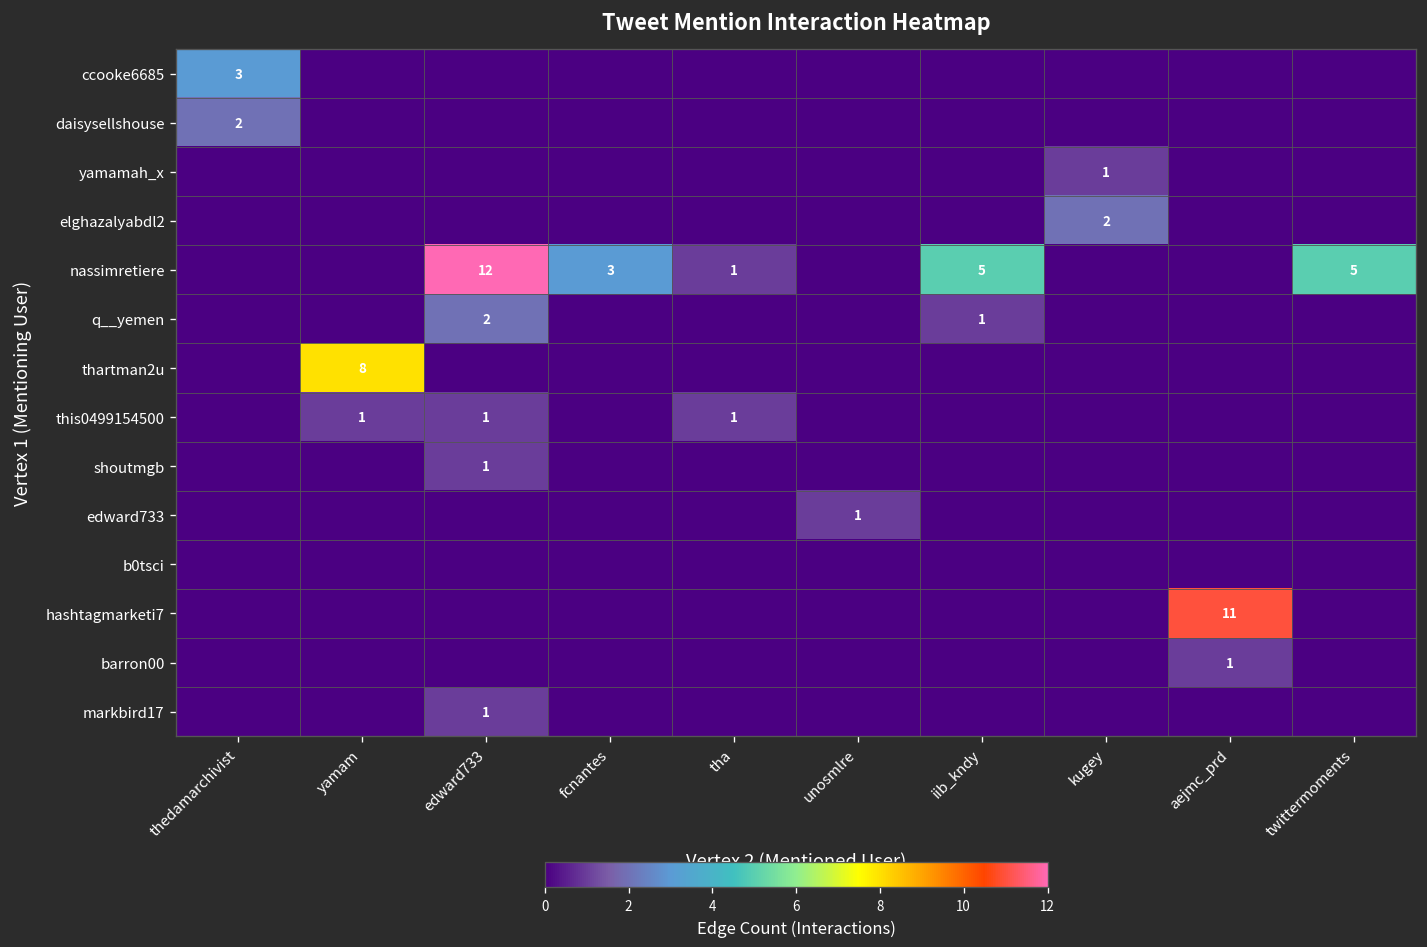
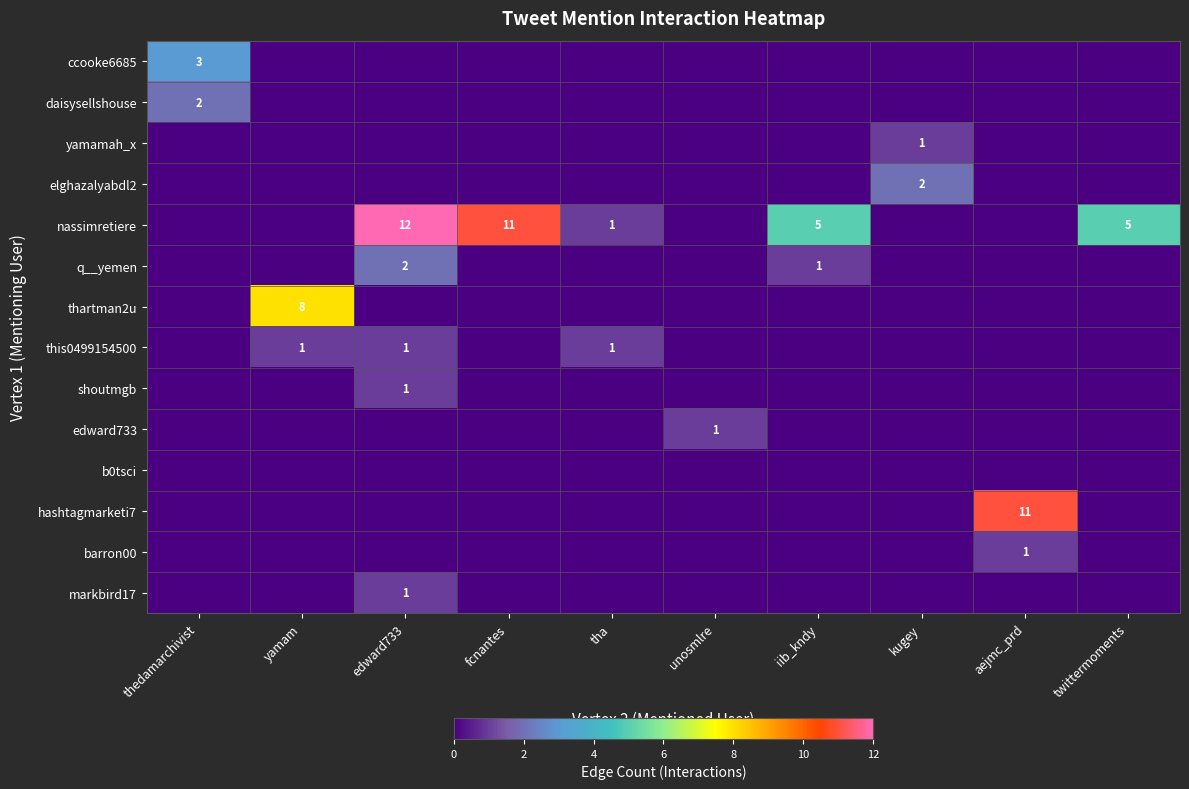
nassimretiere, fcnantes: 3 -> 11
